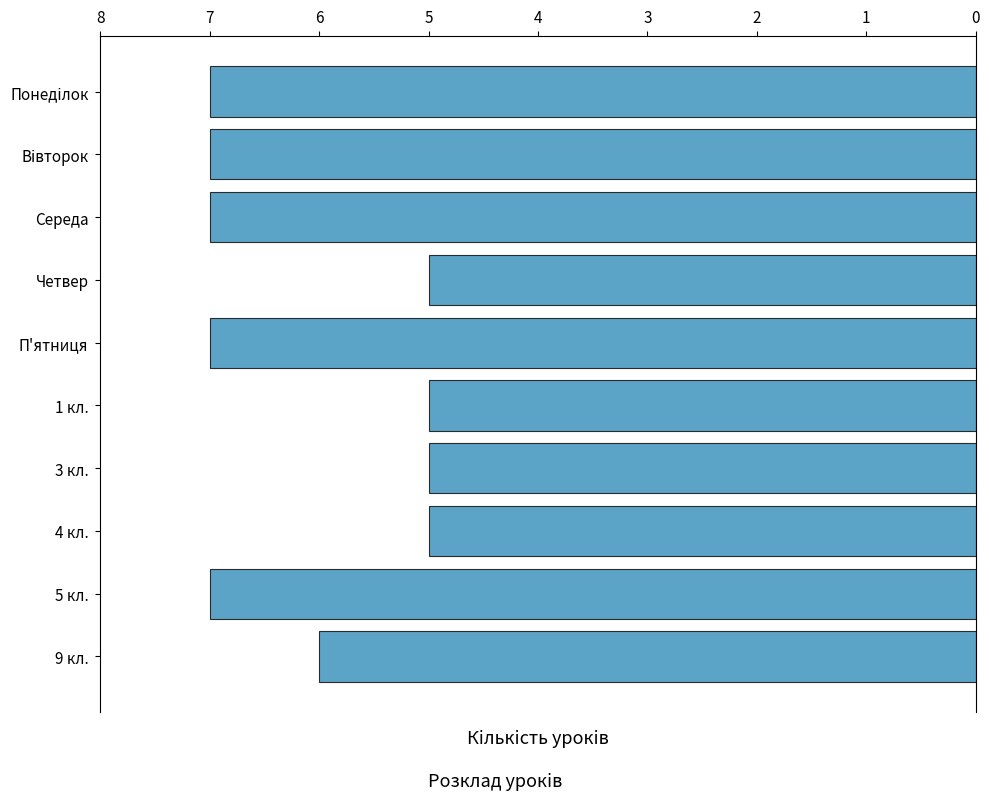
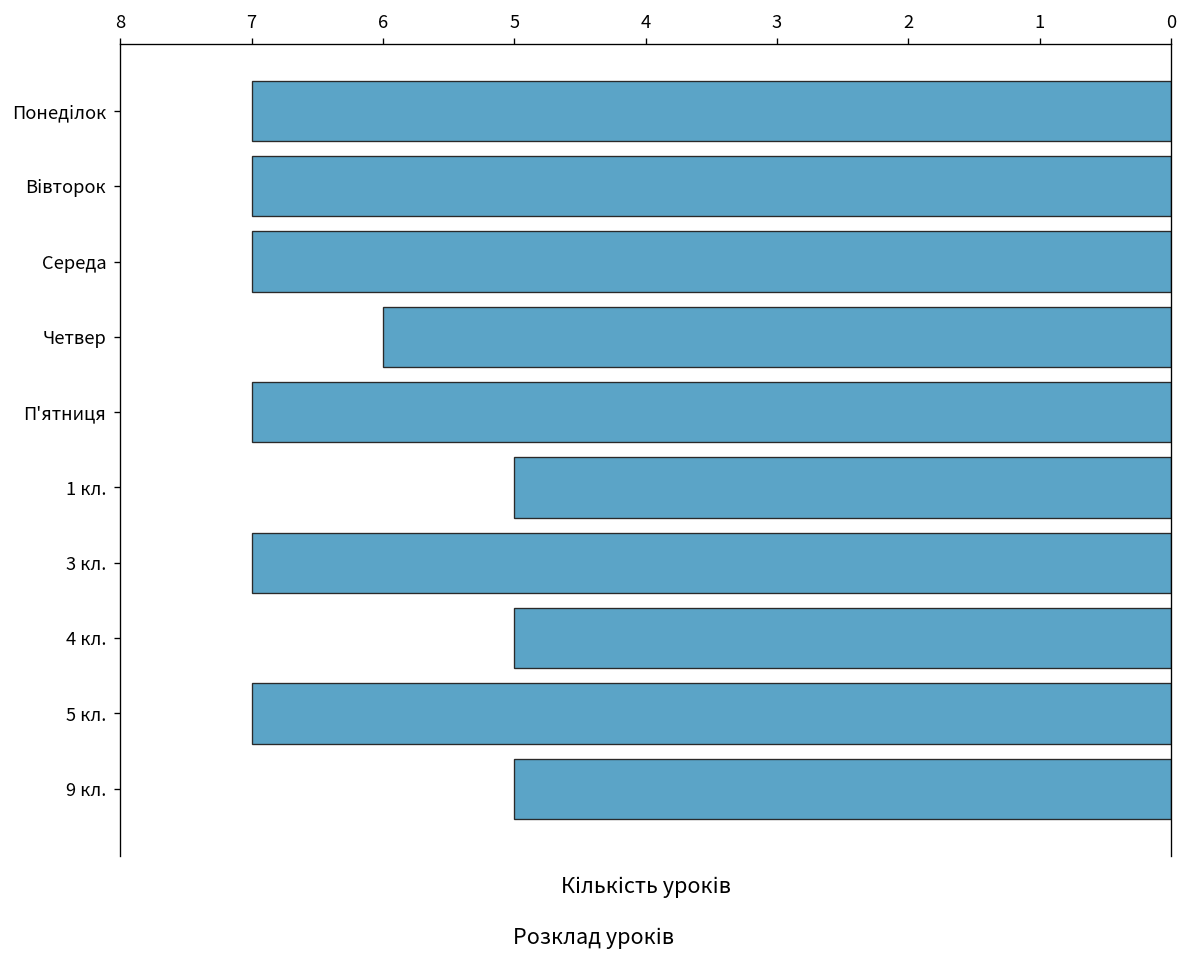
Четвер: 5 -> 6
3 кл.: 5 -> 7
9 кл.: 6 -> 5
